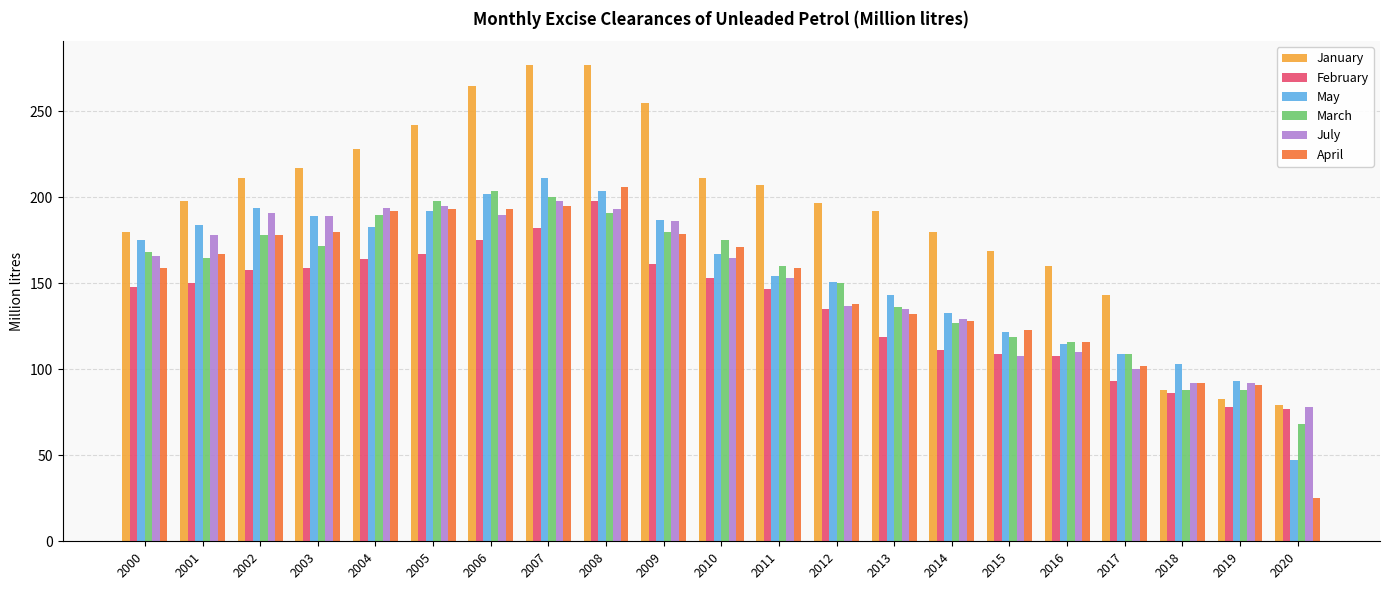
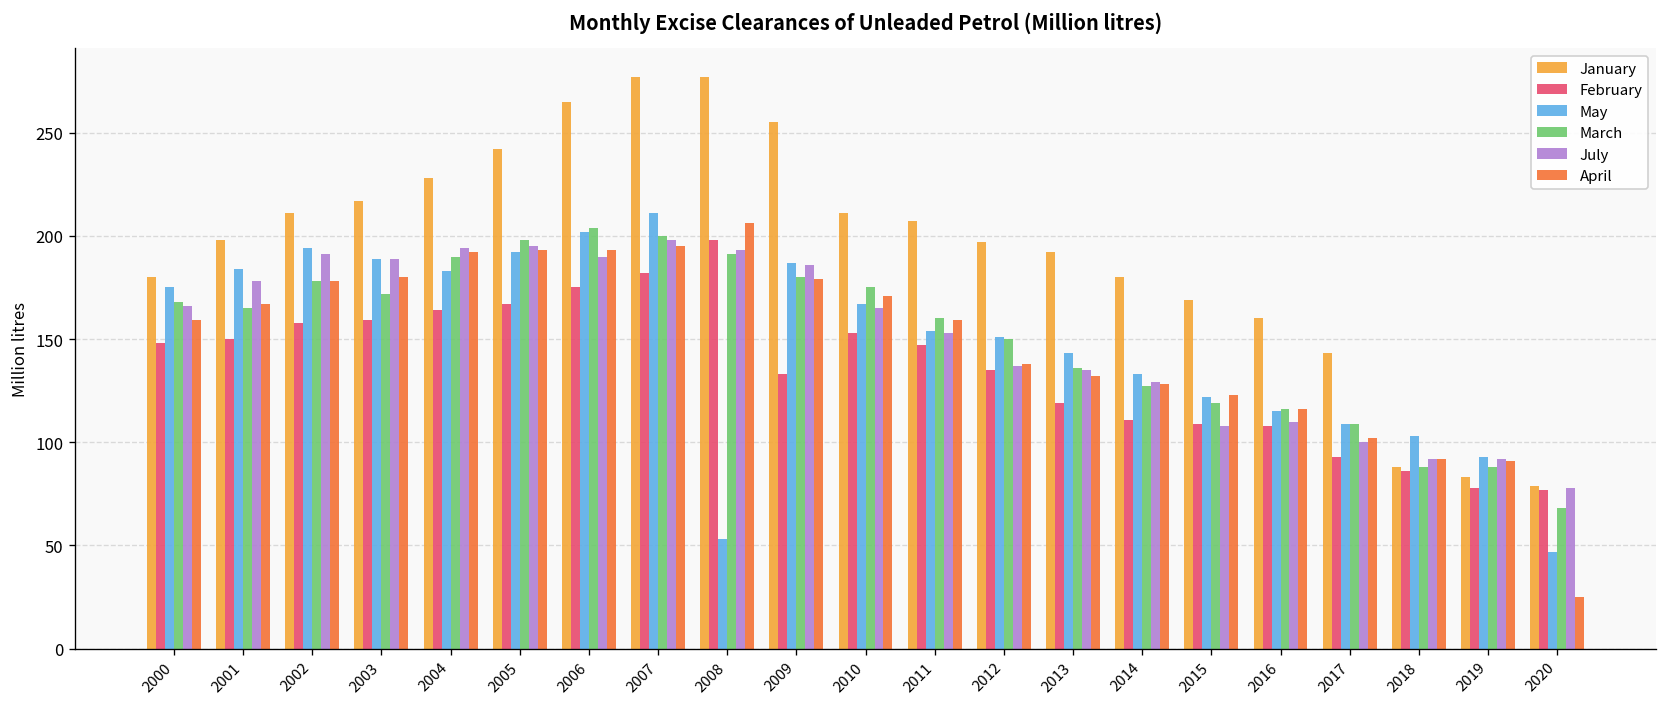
May, 2008: 204 -> 53
February, 2009: 161 -> 133
